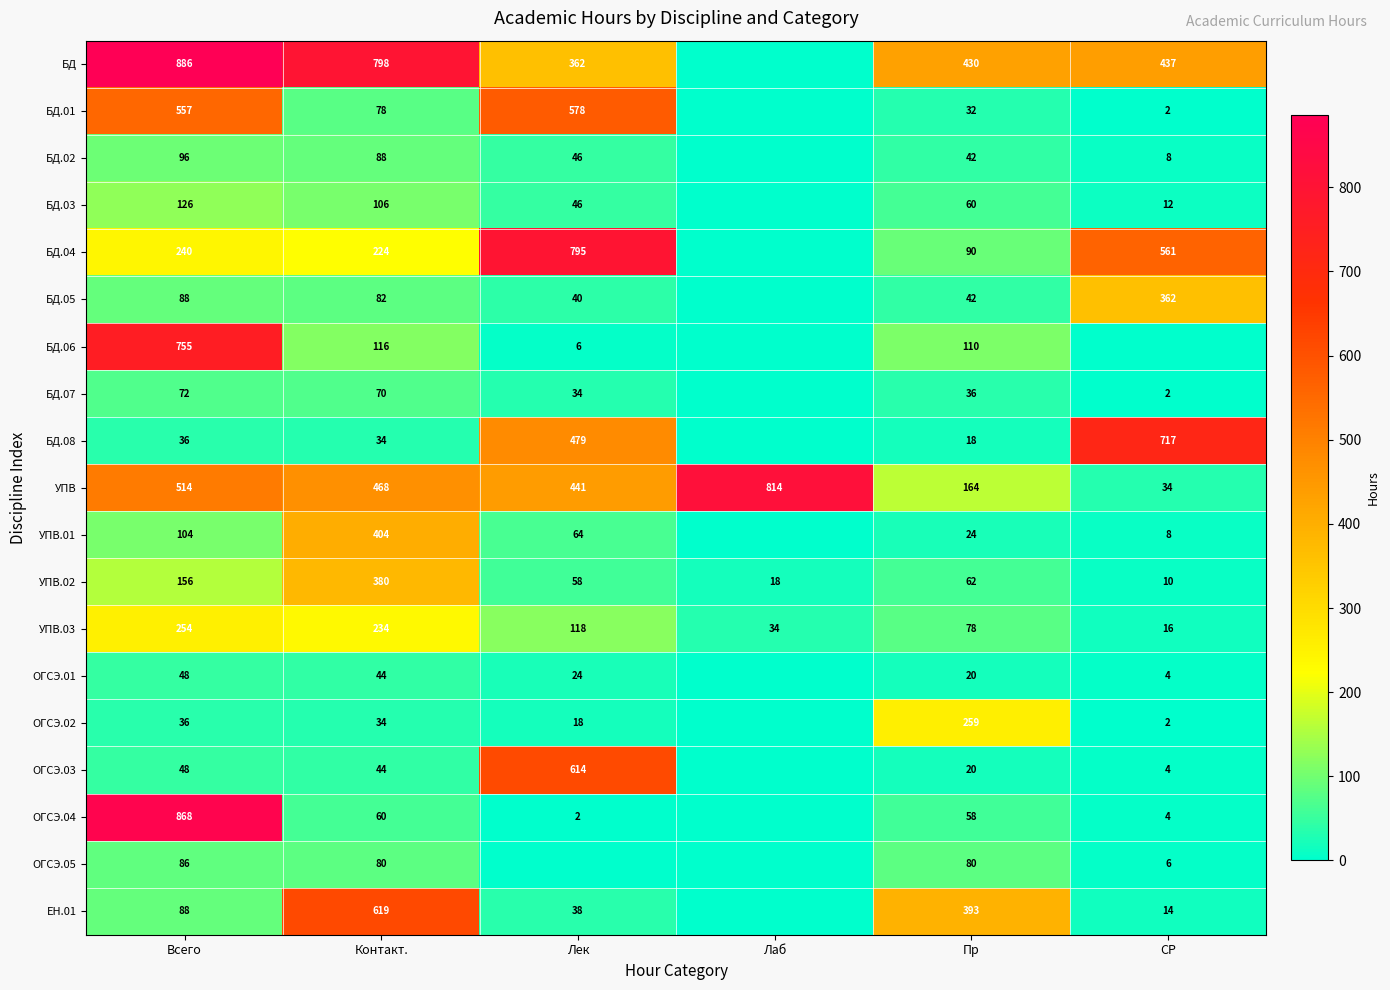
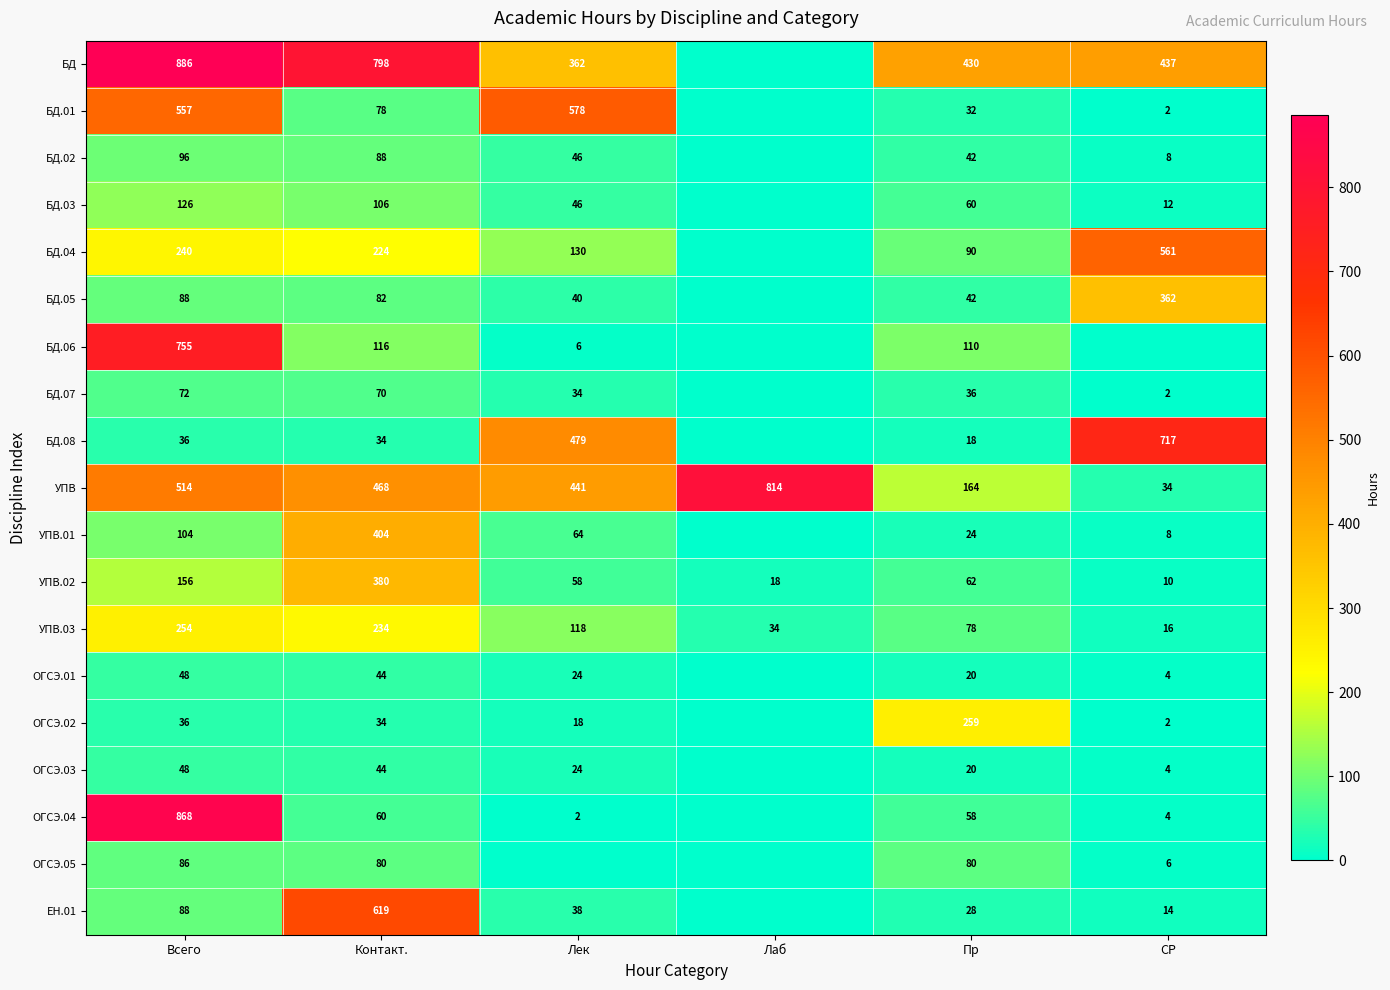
БД.04, Лек: 795 -> 130
ОГСЭ.03, Лек: 614 -> 24
ЕН.01, Пр: 393 -> 28
